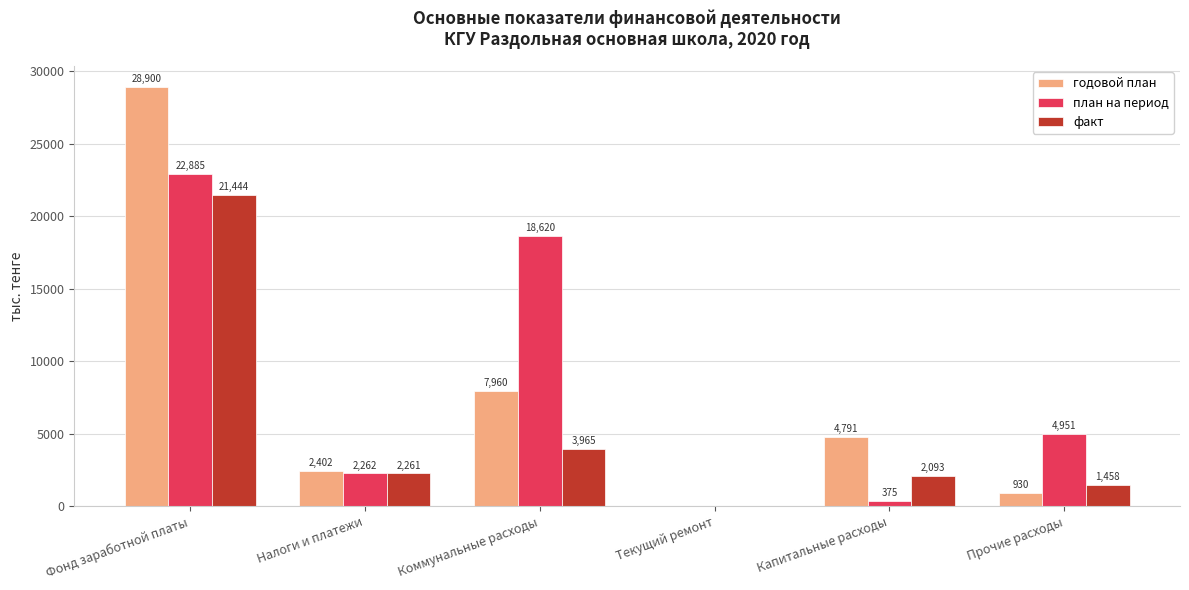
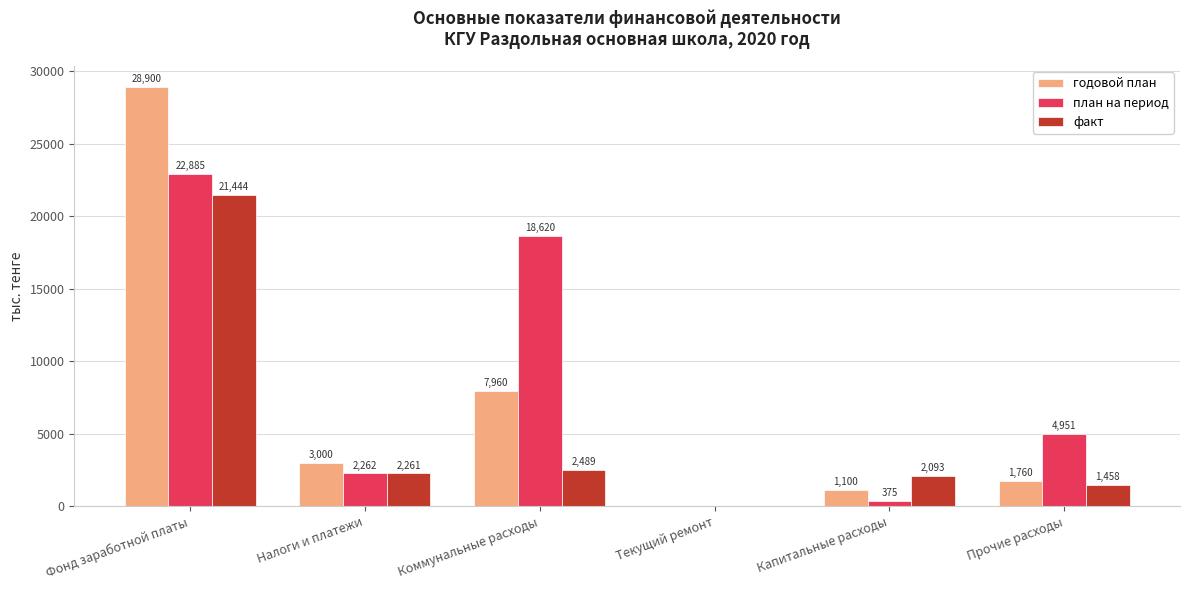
годовой план, Налоги и платежи: 2,402 -> 3,000
факт, Коммунальные расходы: 3,965 -> 2,489
годовой план, Капитальные расходы: 4,791 -> 1,100
годовой план, Прочие расходы: 930 -> 1,760
